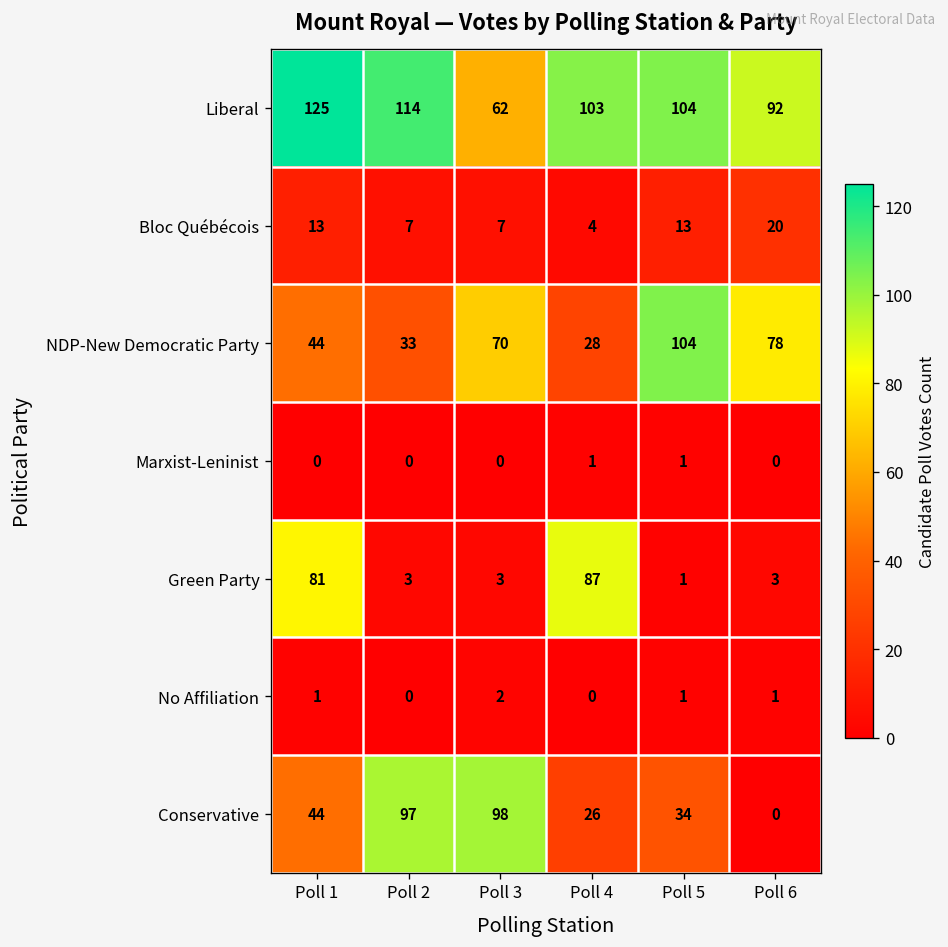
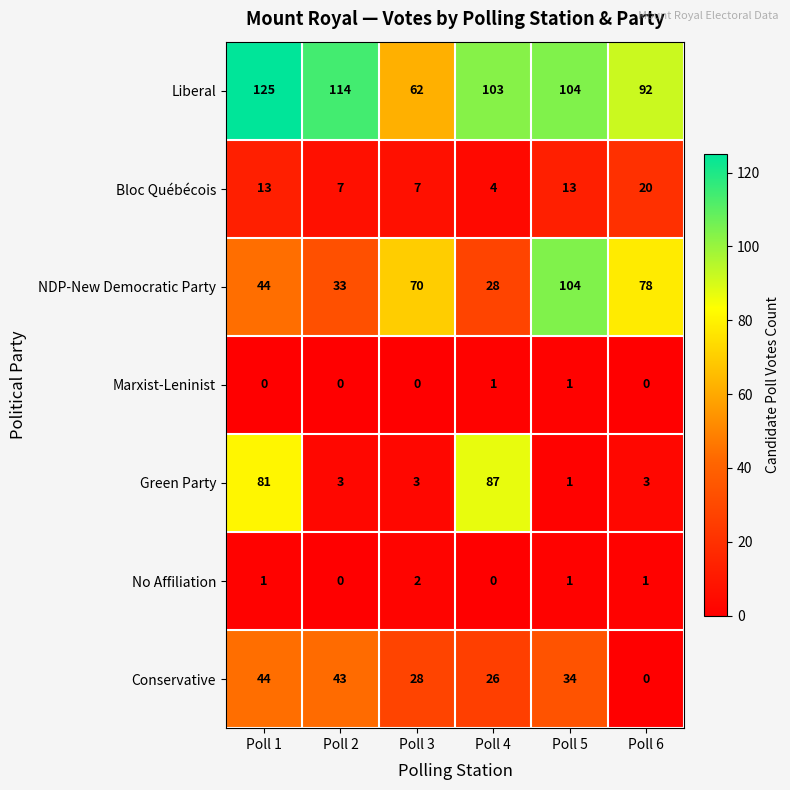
Conservative, Poll 2: 97 -> 43
Conservative, Poll 3: 98 -> 28
